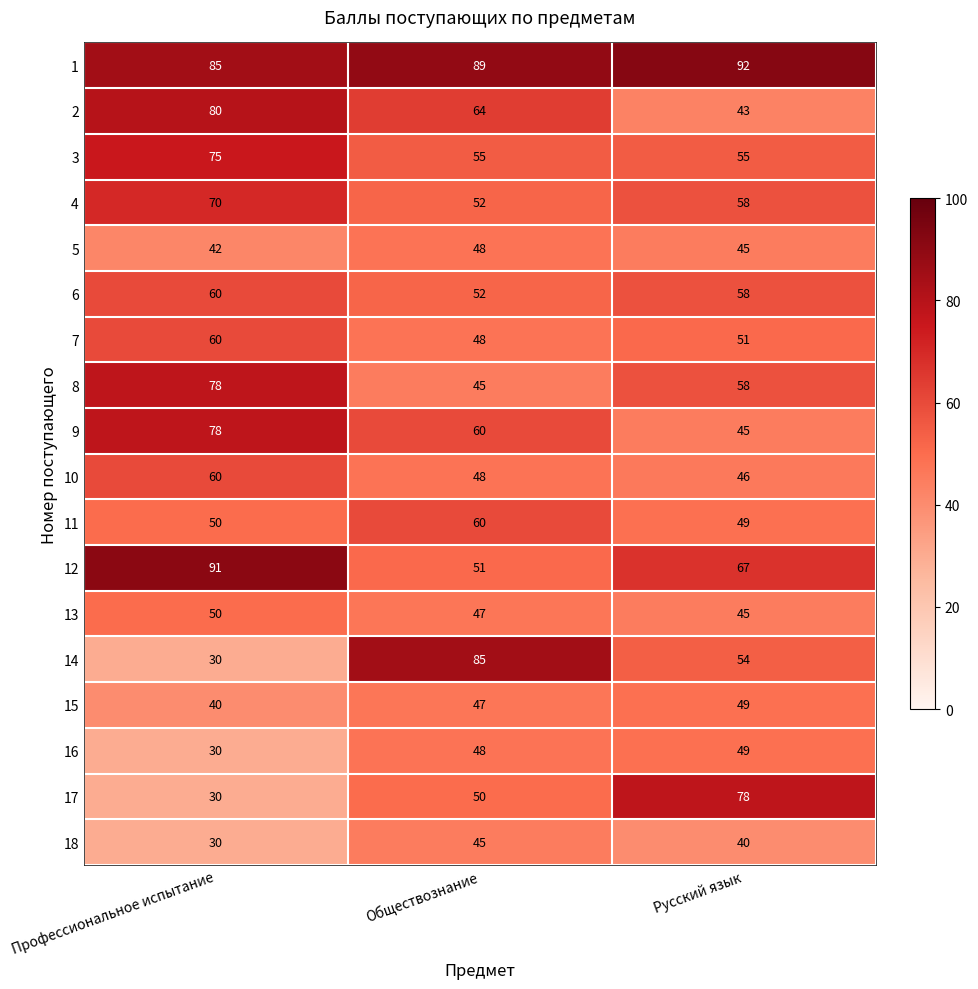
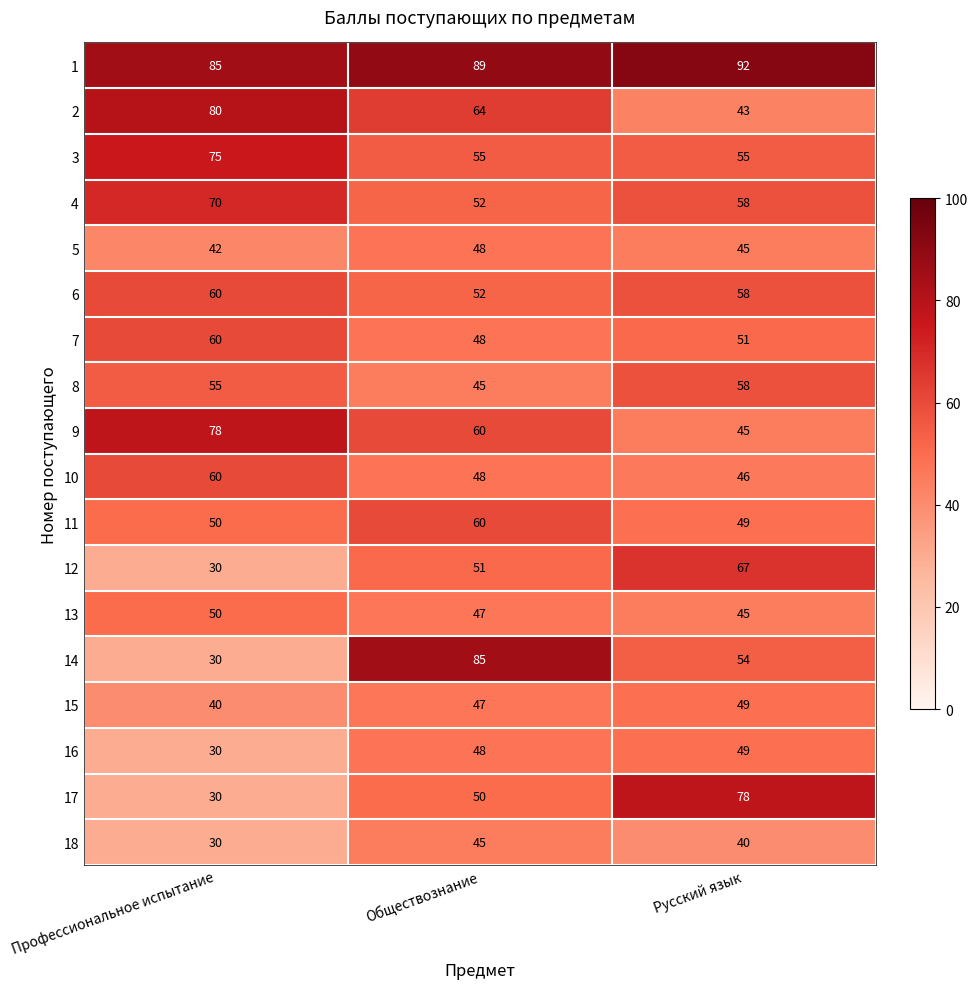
8, Профессиональное испытание: 78 -> 55
12, Профессиональное испытание: 91 -> 30
